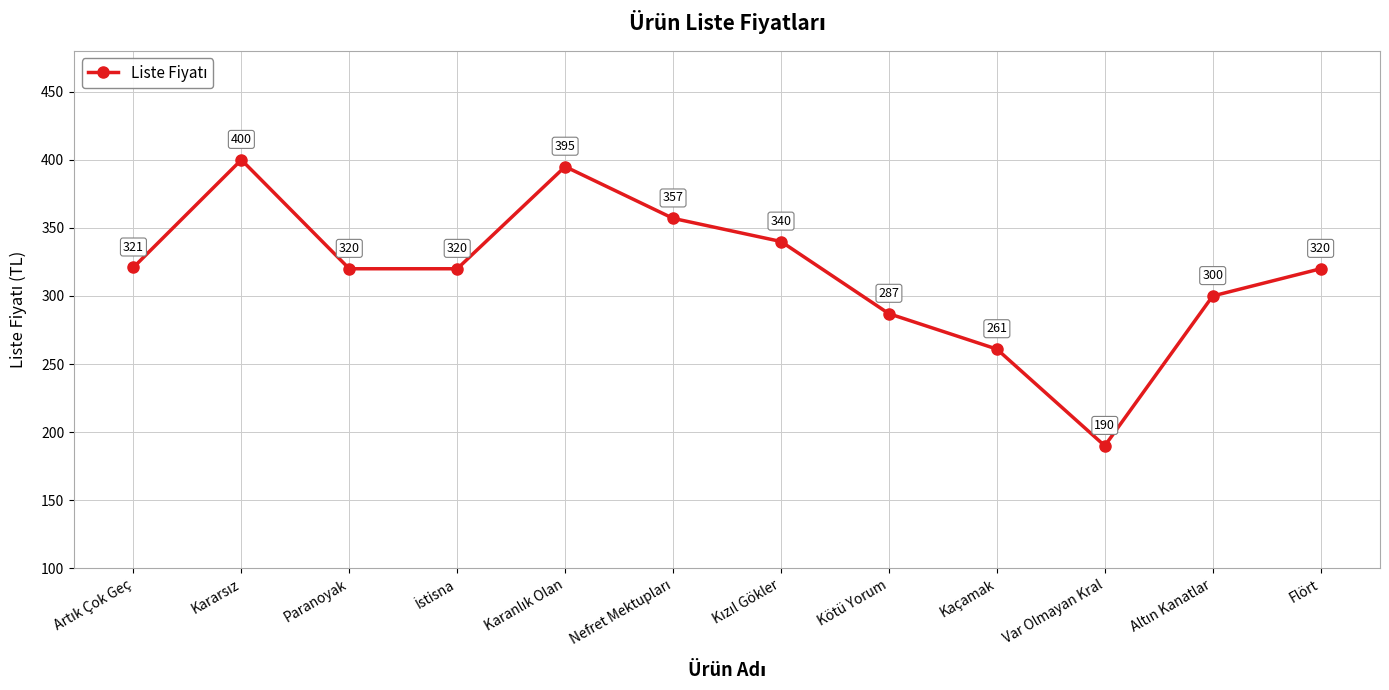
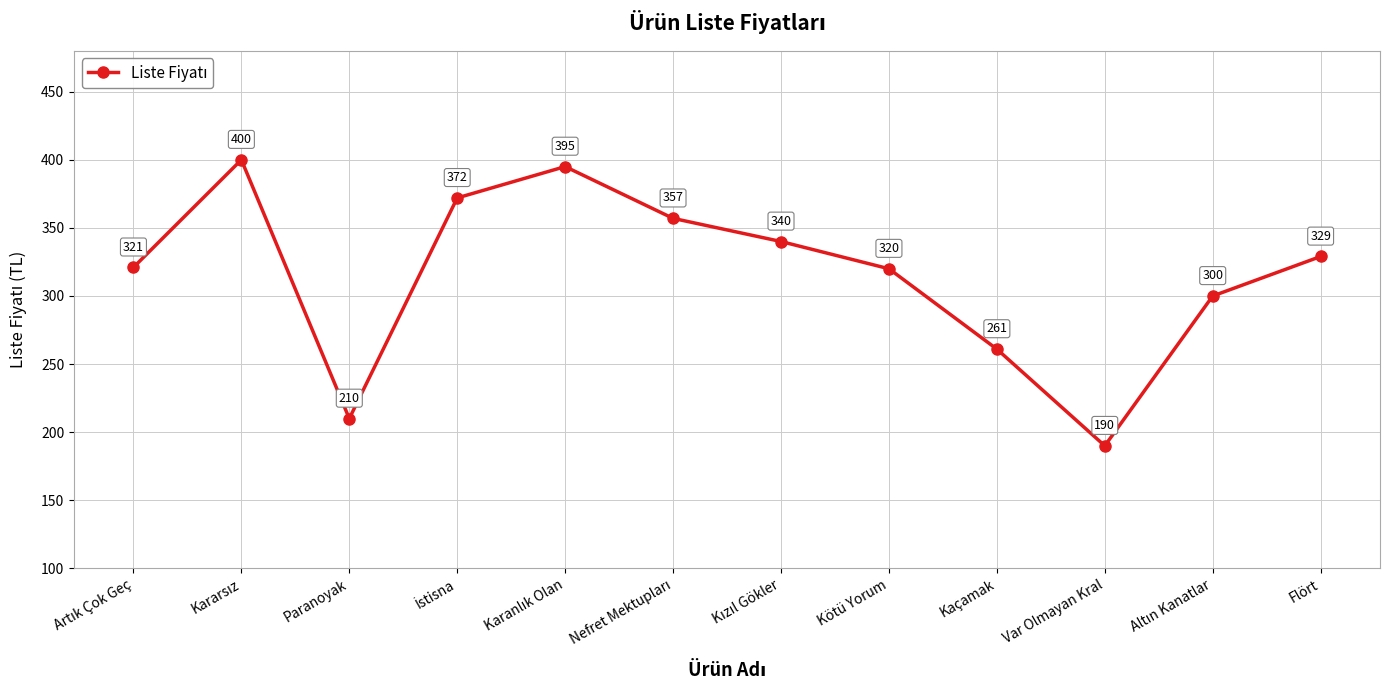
Paranoyak: 320 -> 210
İstisna: 320 -> 372
Kötü Yorum: 287 -> 320
Flört: 320 -> 329
